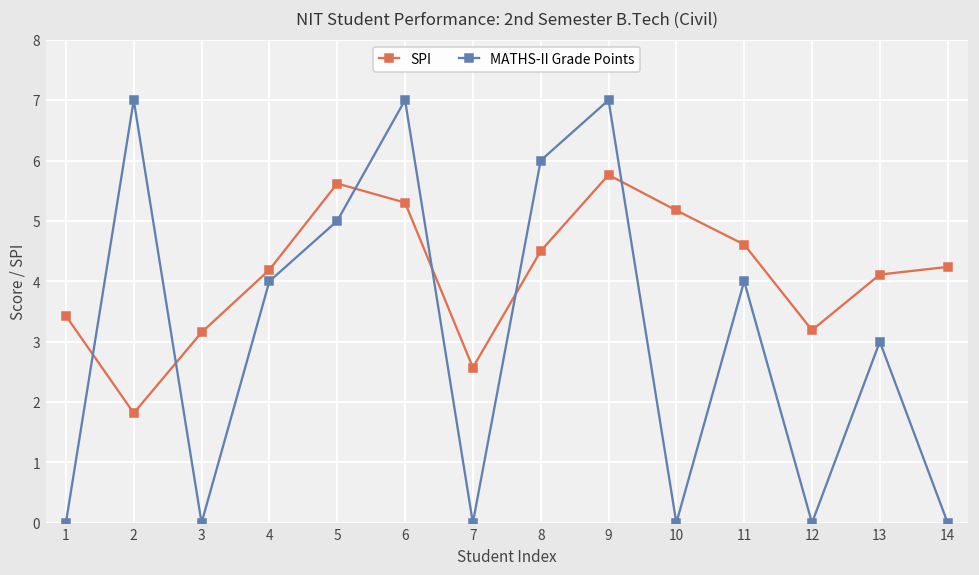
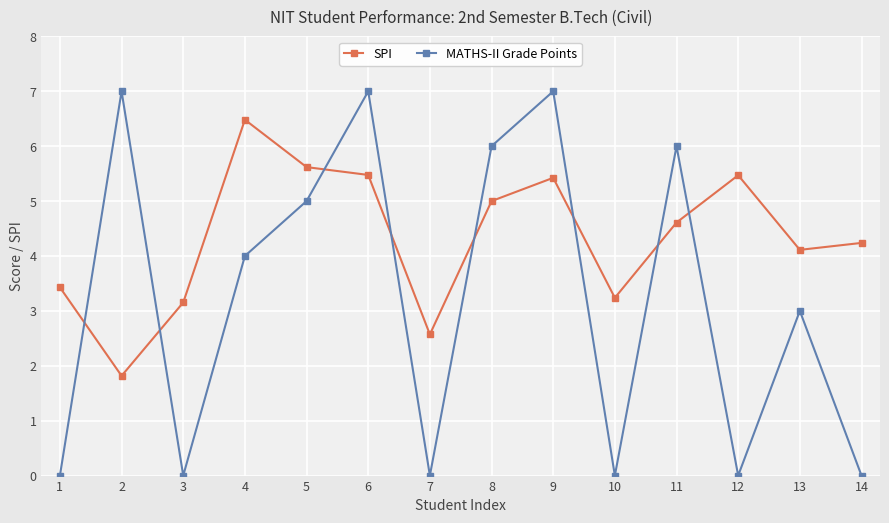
SPI, 4: 4.2 -> 6.5
SPI, 6: 5.3 -> 5.5
SPI, 8: 4.5 -> 5.0
SPI, 9: 5.8 -> 5.4
SPI, 10: 5.2 -> 3.2
MATHS-II Grade Points, 11: 4 -> 6
SPI, 12: 3.2 -> 5.5
